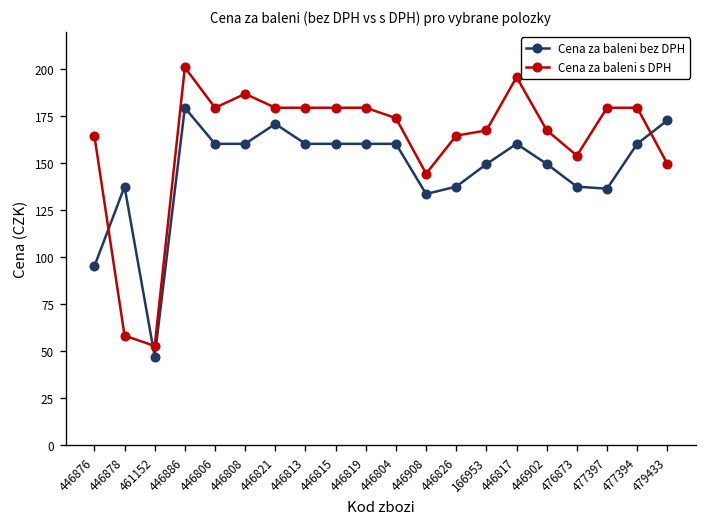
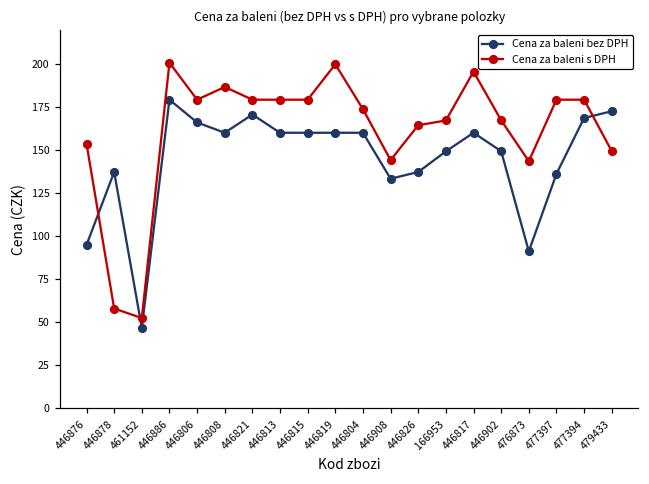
Cena za baleni s DPH, 446876: 164 -> 154
Cena za baleni bez DPH, 446806: 160 -> 166
Cena za baleni s DPH, 446819: 179 -> 200
Cena za baleni bez DPH, 476873: 137 -> 91
Cena za baleni s DPH, 476873: 154 -> 144
Cena za baleni bez DPH, 477394: 160 -> 169
